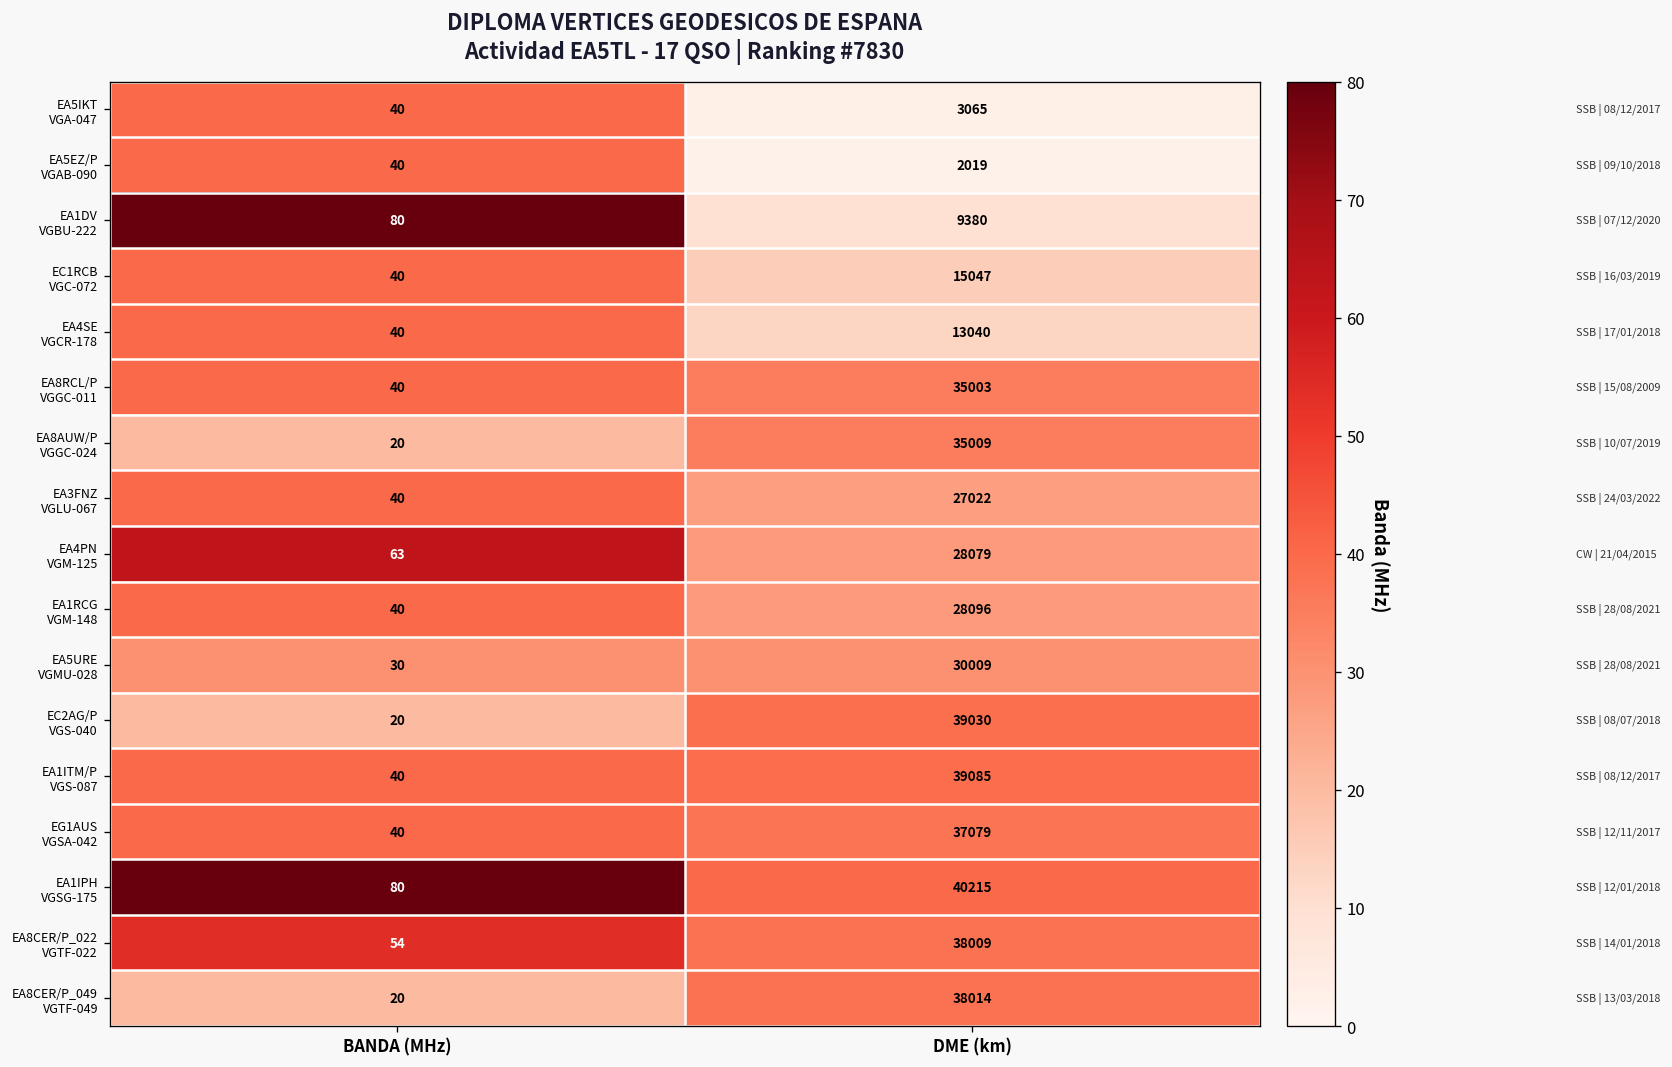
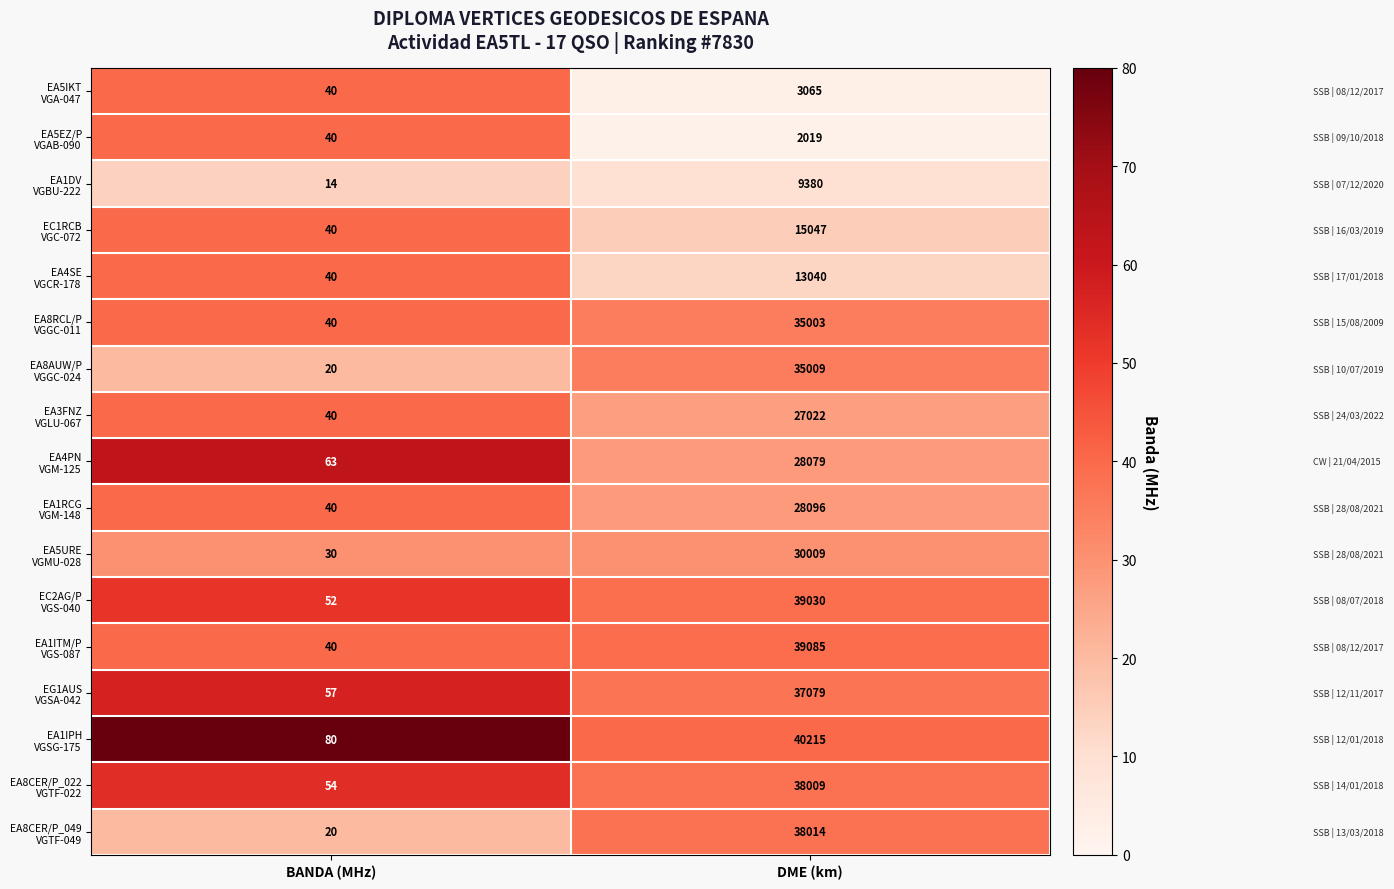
EA1DV VGBU-222, BANDA (MHz): 80 -> 14
EC2AG/P VGS-040, BANDA (MHz): 20 -> 52
EG1AUS VGSA-042, BANDA (MHz): 40 -> 57
